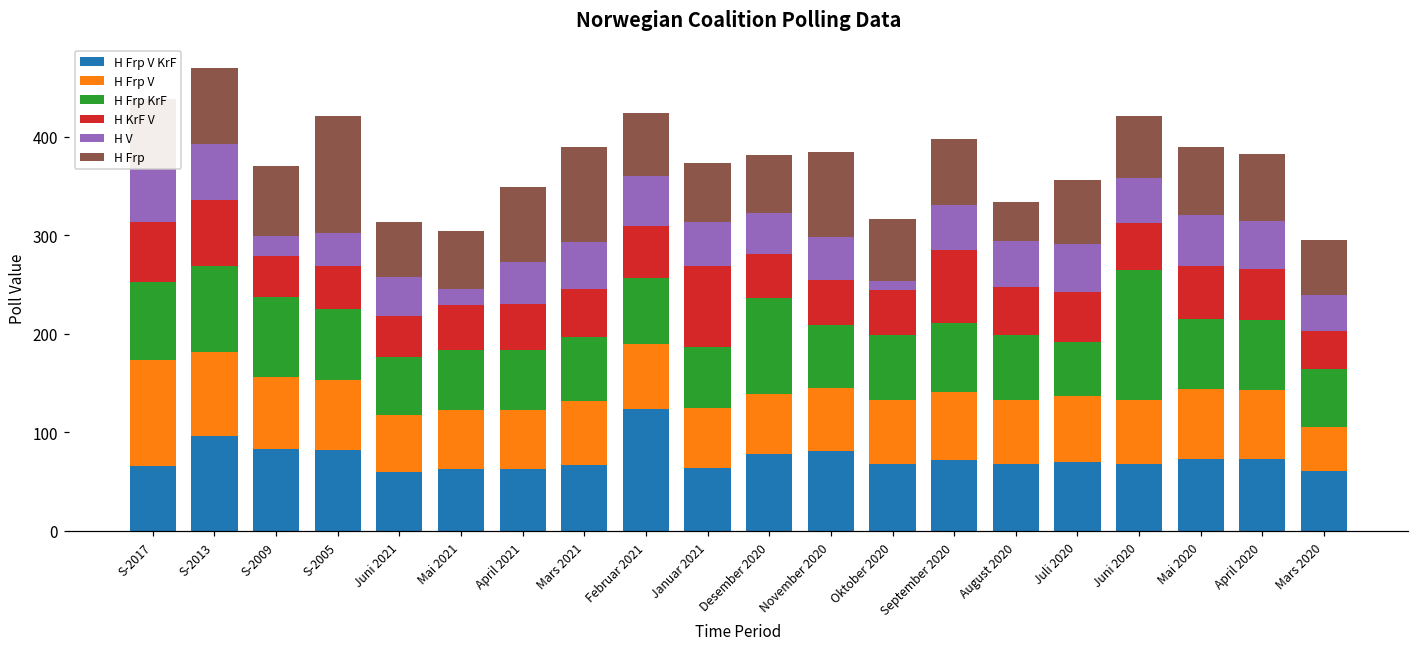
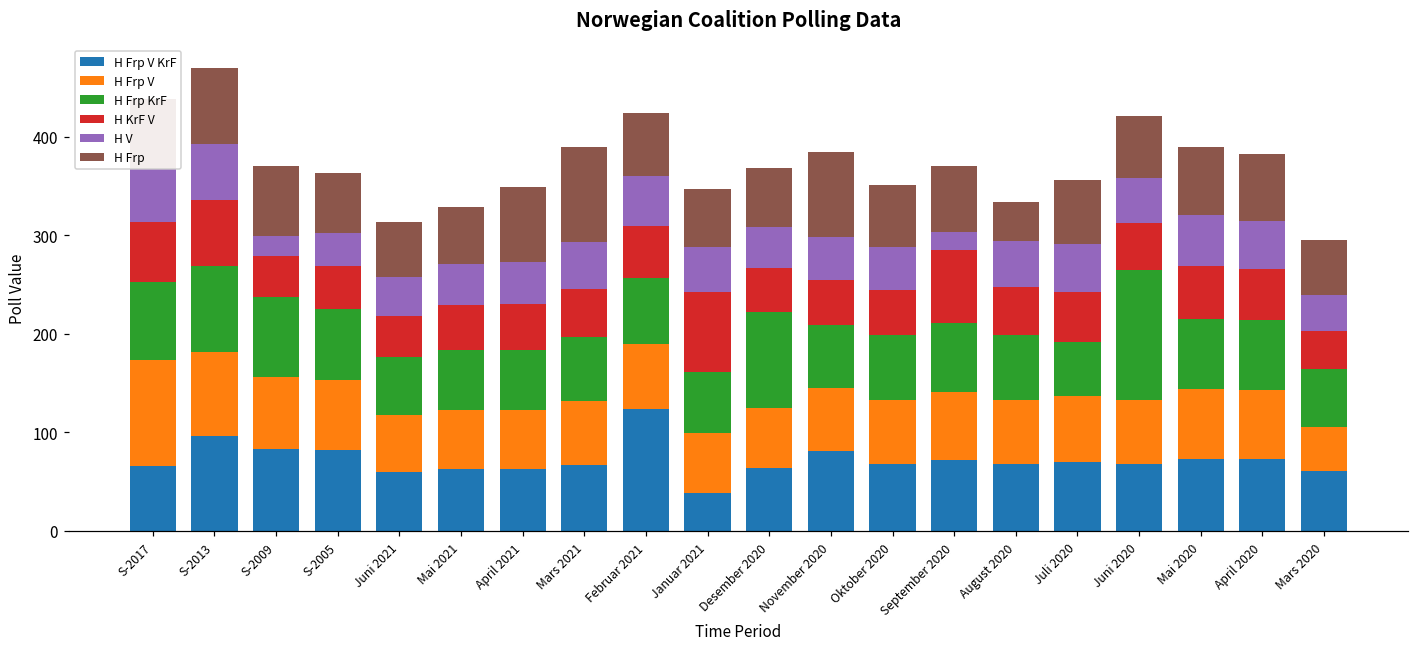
H Frp, S-2005: 120 -> 60
H V, Mai 2021: 20 -> 40
H Frp V KrF, Januar 2021: 60 -> 40
H Frp V KrF, Desember 2020: 80 -> 60
H V, Oktober 2020: 10 -> 40
H V, September 2020: 50 -> 20
